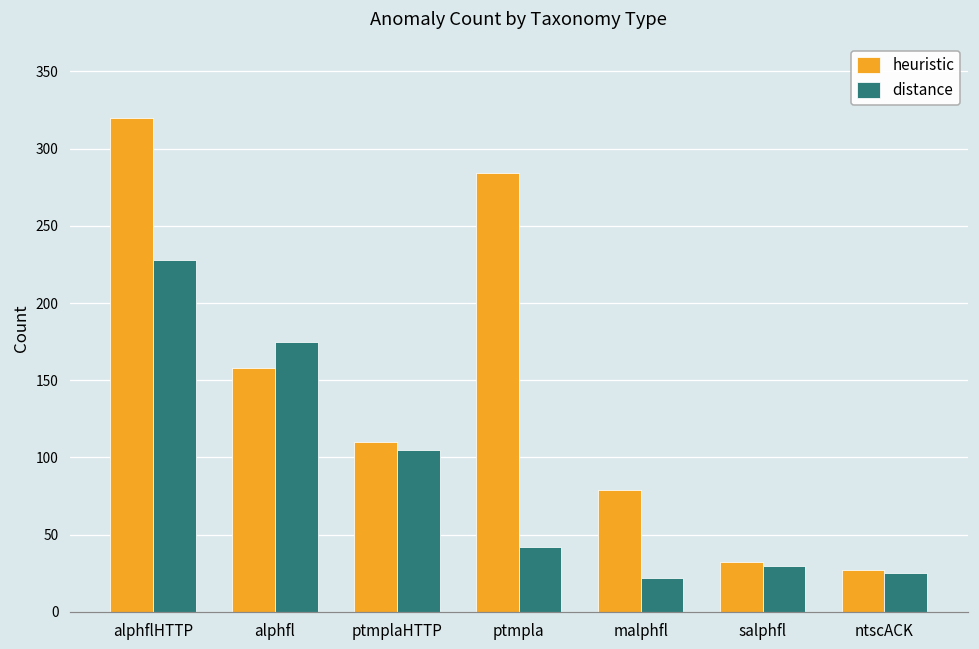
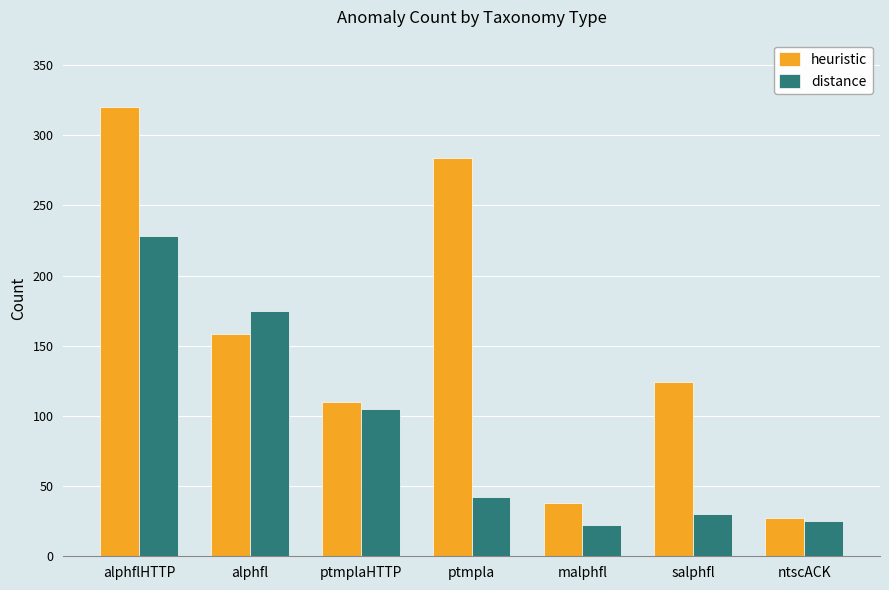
heuristic, malphfl: 79 -> 38
heuristic, salphfl: 32 -> 124
